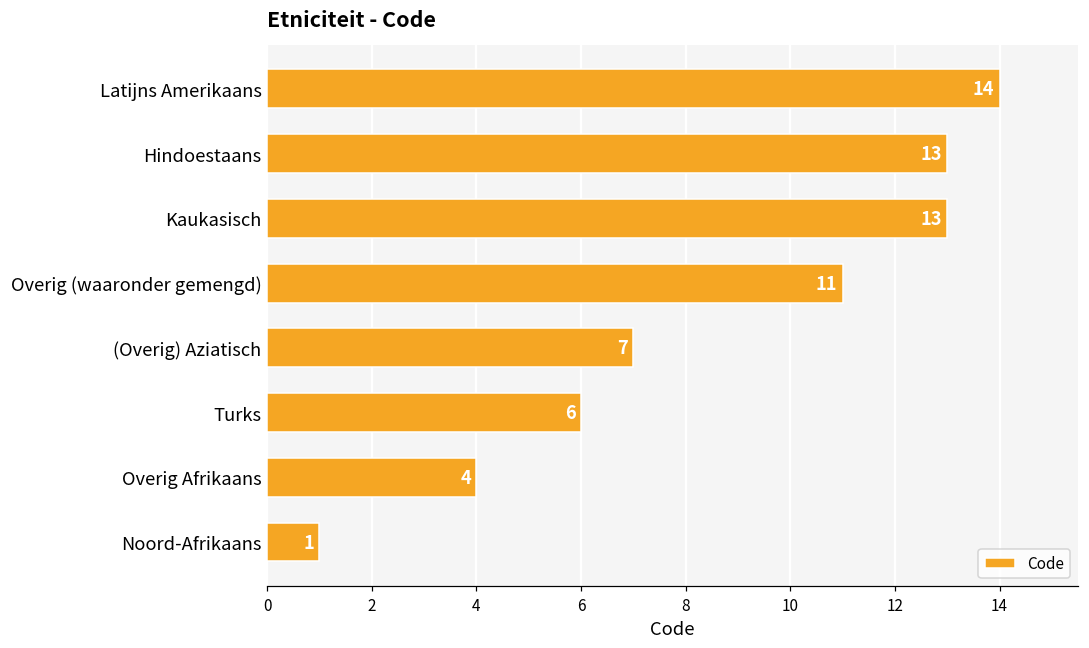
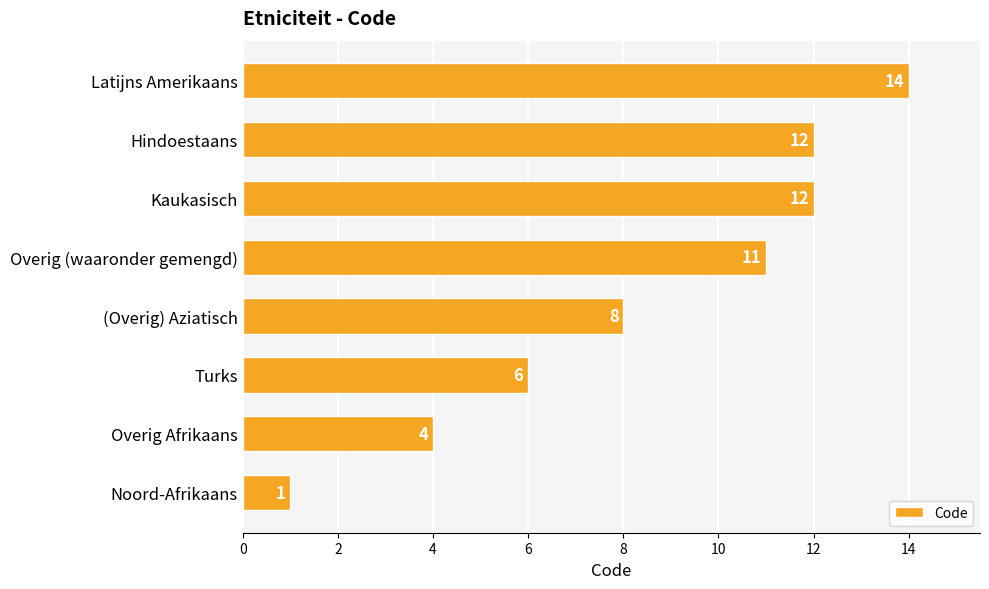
Hindoestaans: 13 -> 12
Kaukasisch: 13 -> 12
(Overig) Aziatisch: 7 -> 8
